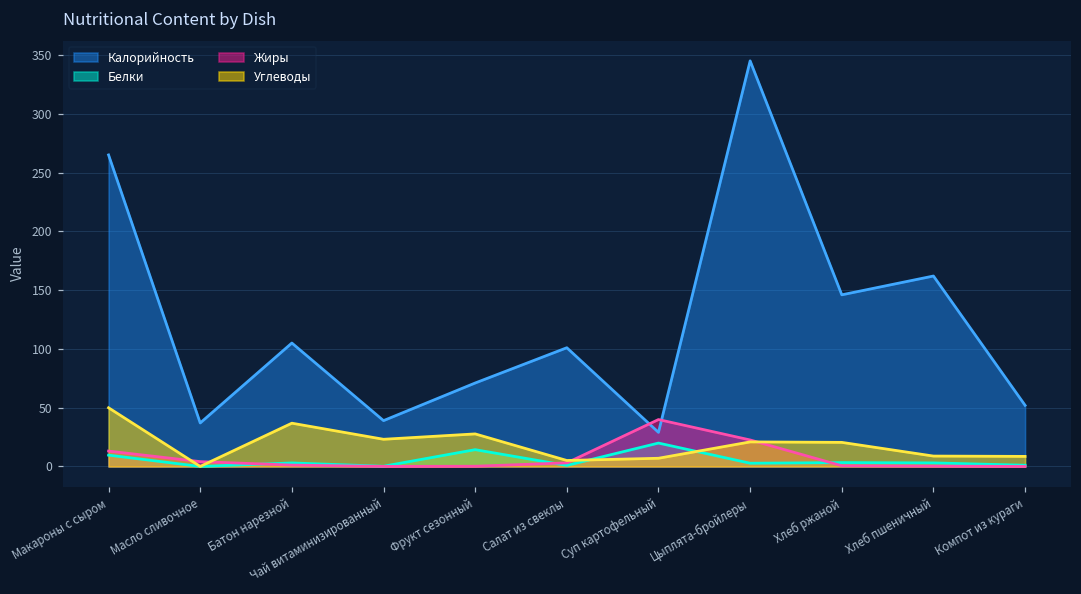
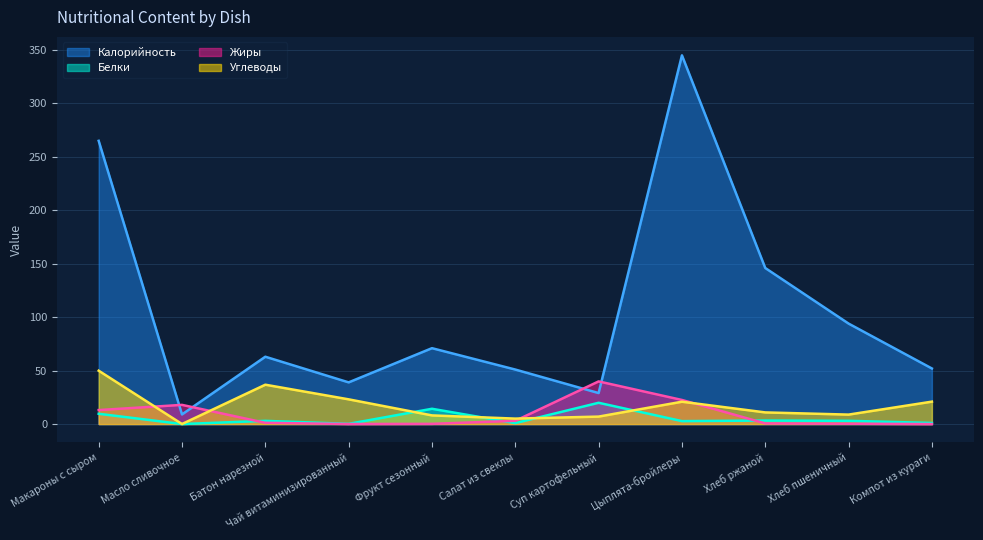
Калорийность, Масло сливочное: 37 -> 9
Жиры, Масло сливочное: 4 -> 18
Калорийность, Батон нарезной: 105 -> 63
Углеводы, Фрукт сезонный: 28 -> 8
Калорийность, Салат из свеклы: 101 -> 51
Углеводы, Хлеб ржаной: 21 -> 11
Калорийность, Хлеб пшеничный: 162 -> 94
Углеводы, Компот из кураги: 9 -> 21
